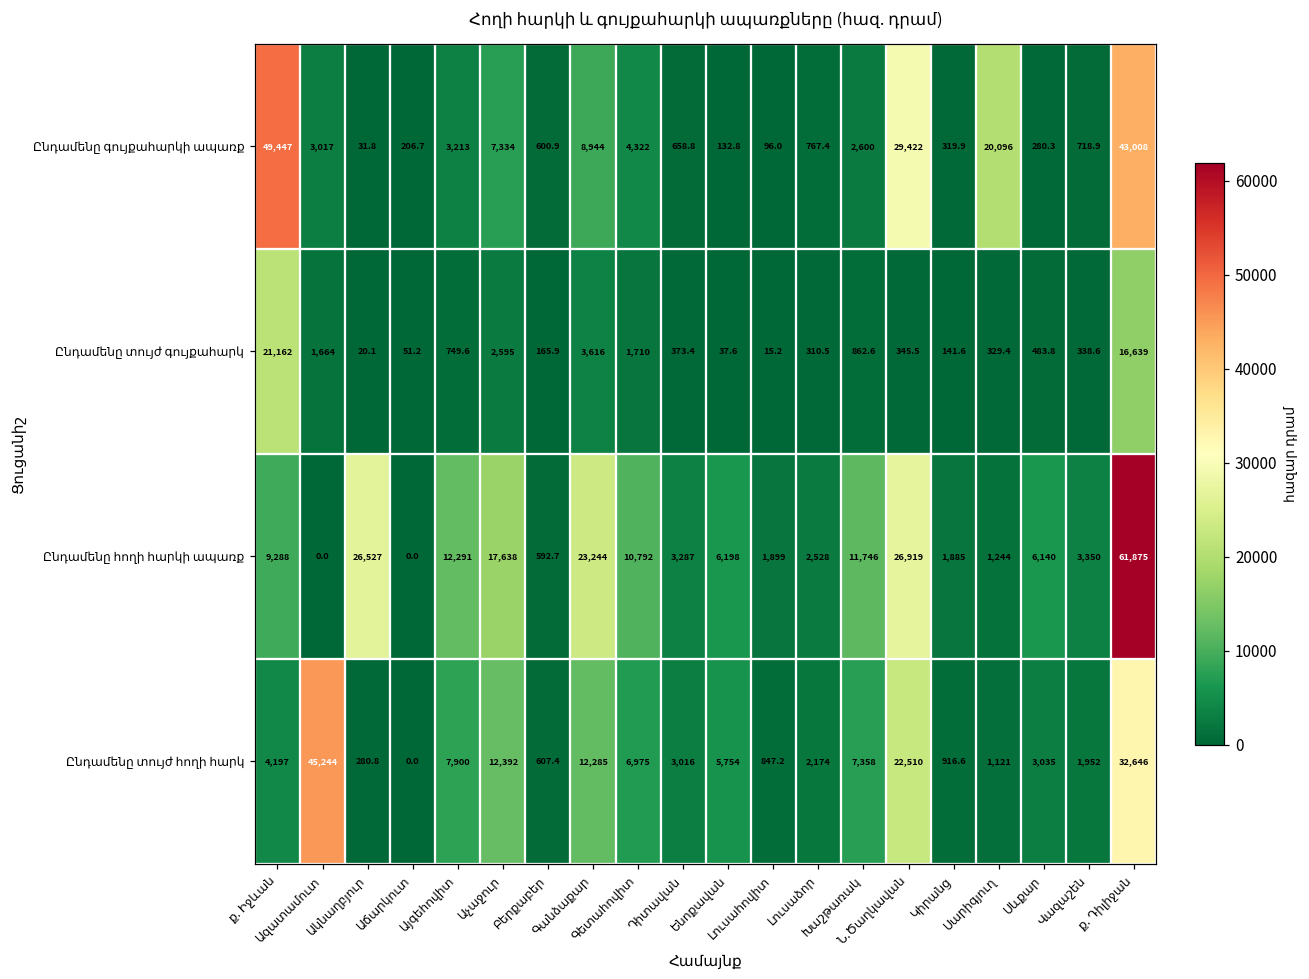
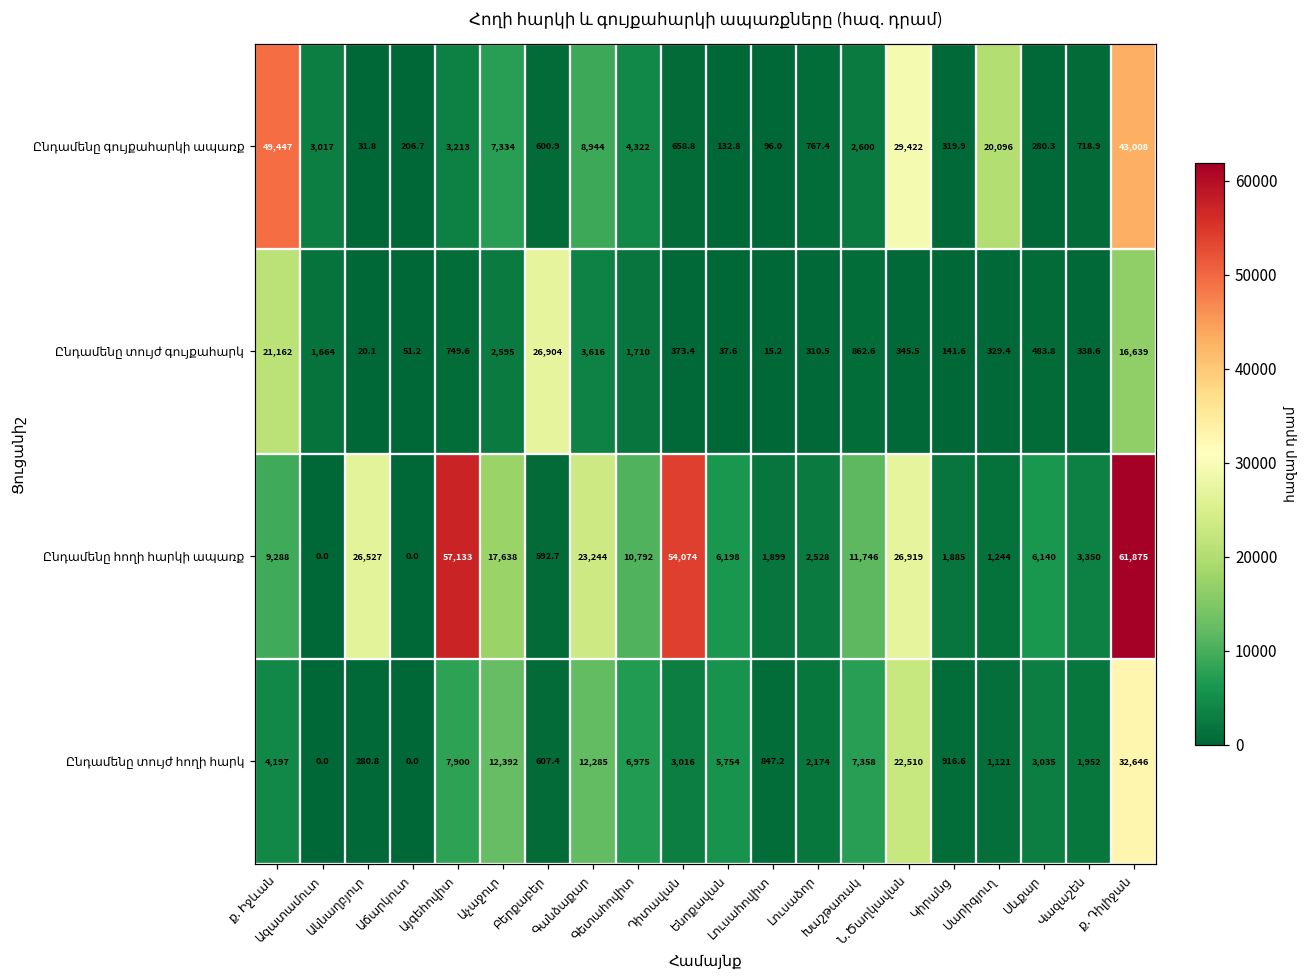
Ընդամենը տույժ գույքահարկ, Բերքաբեր: 165.9 -> 26,904
Ընդամենը հողի հարկի ապառք, Այգեհովիտ: 12,291 -> 57,133
Ընդամենը հողի հարկի ապառք, Դիտավան: 3,287 -> 54,074
Ընդամենը տույժ հողի հարկ, Ազատամուտ: 45,244 -> 0.0
